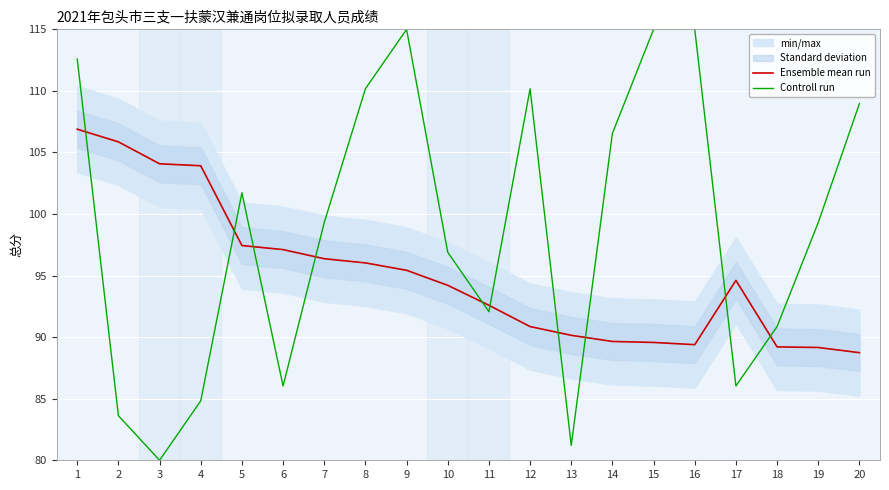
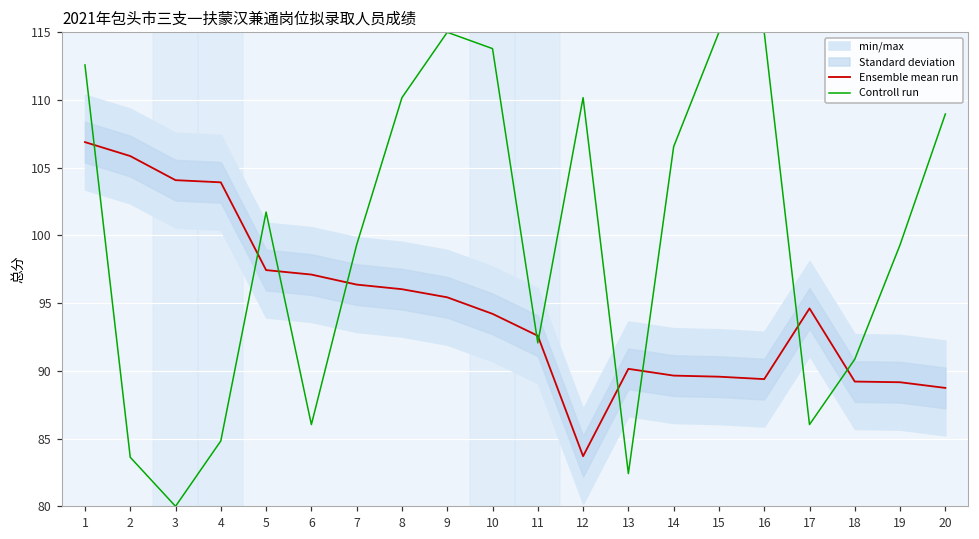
Controll run, 10: 96.9 -> 113.8
Ensemble mean run, 12: 90.9 -> 83.7
Controll run, 13: 81.2 -> 82.4
